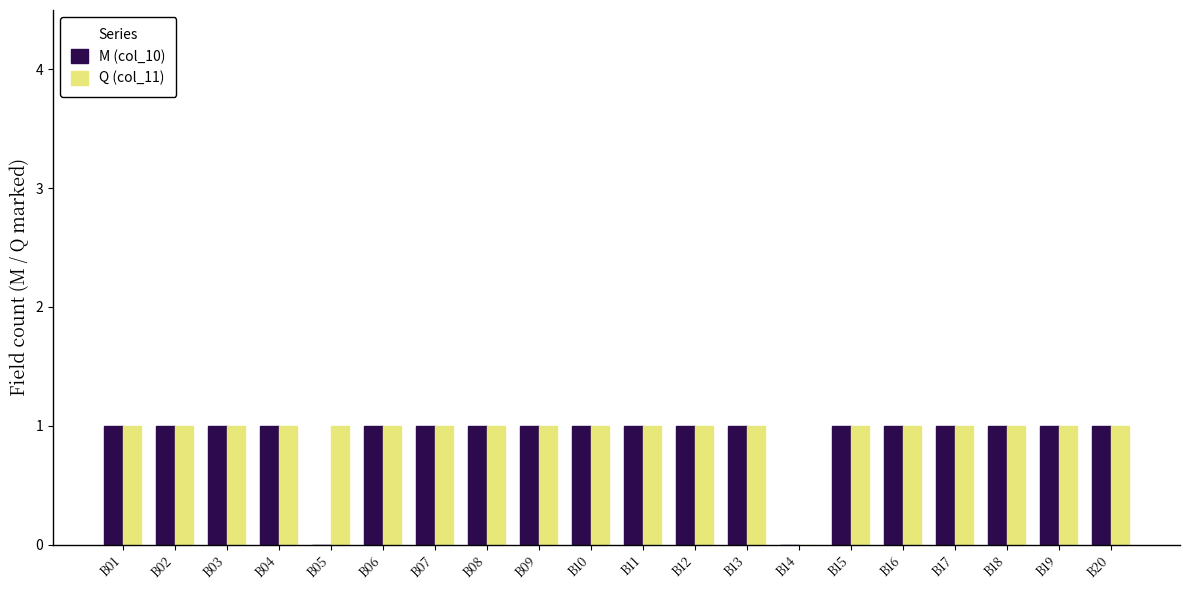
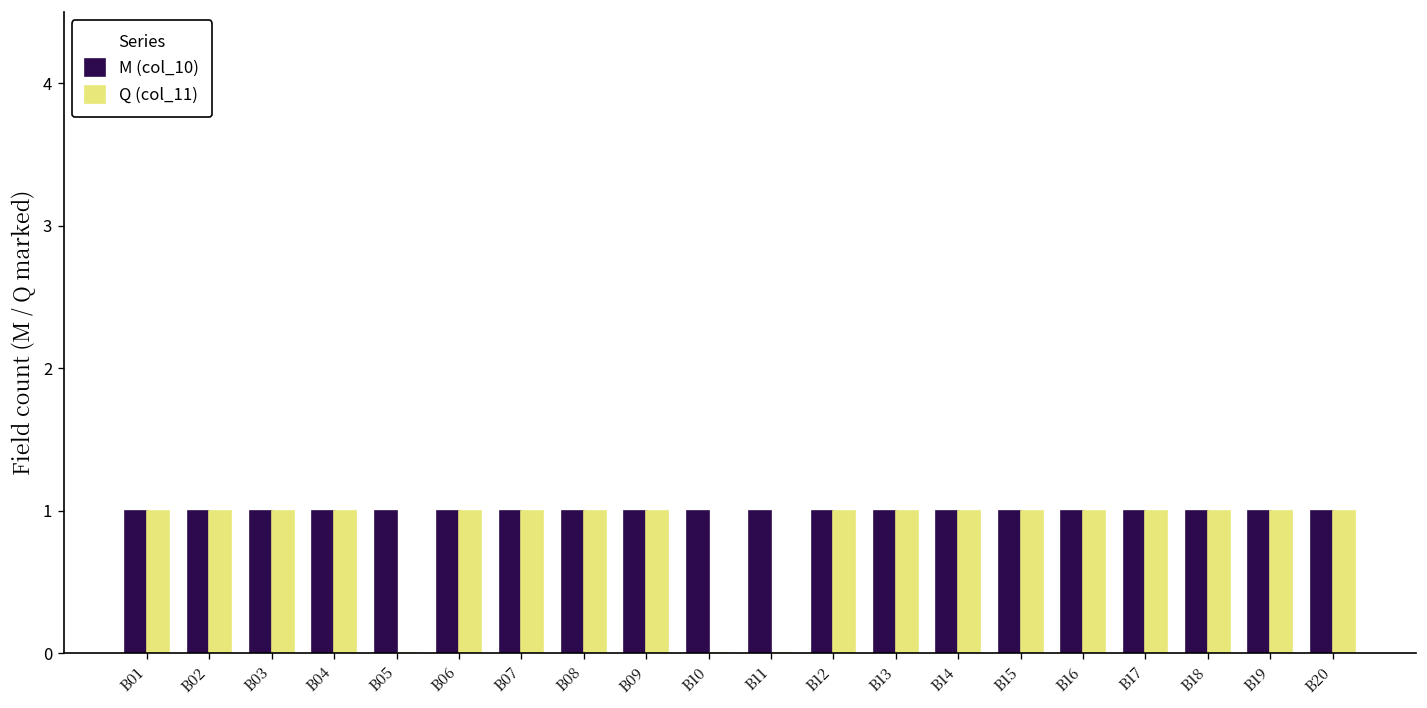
M (col_10), B05: 0 -> 1
Q (col_11), B05: 1 -> 0
Q (col_11), B10: 1 -> 0
Q (col_11), B11: 1 -> 0
M (col_10), B14: 0 -> 1
Q (col_11), B14: 0 -> 1
